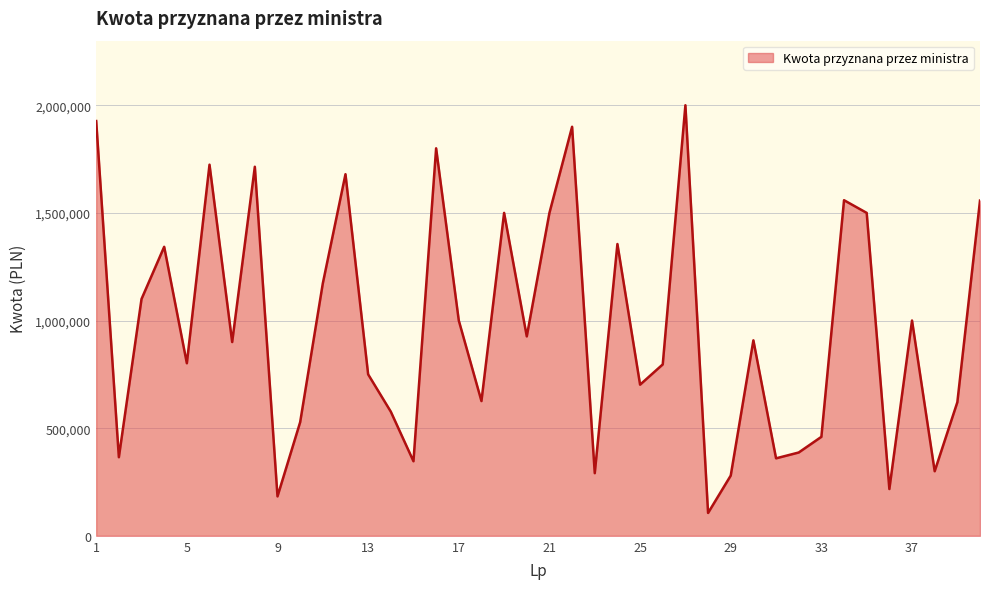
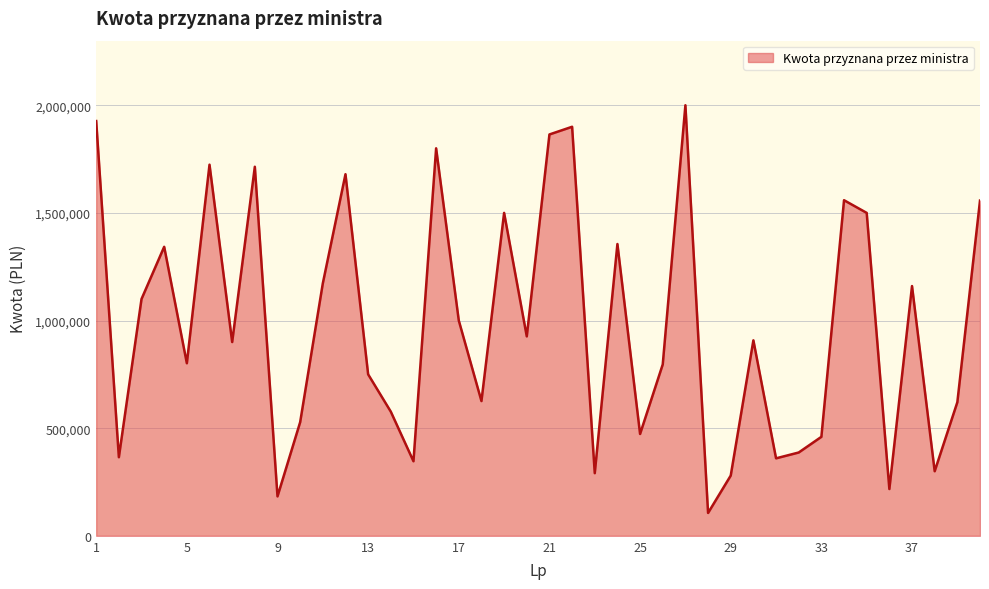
21: 1,500,000 -> 1,860,000
25: 700,000 -> 470,000
37: 1,000,000 -> 1,160,000
